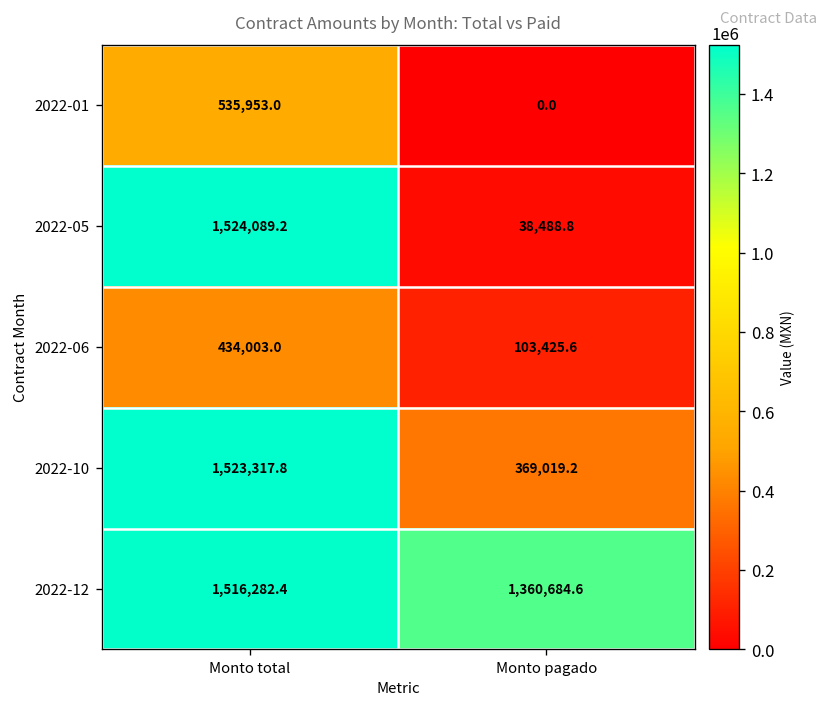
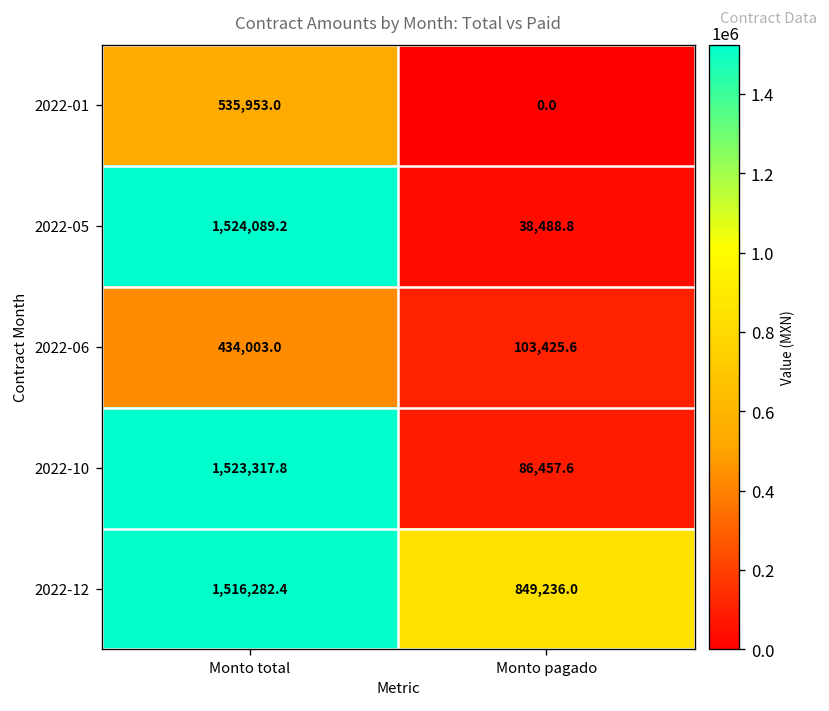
2022-10, Monto pagado: 369,019.2 -> 86,457.6
2022-12, Monto pagado: 1,360,684.6 -> 849,236.0
